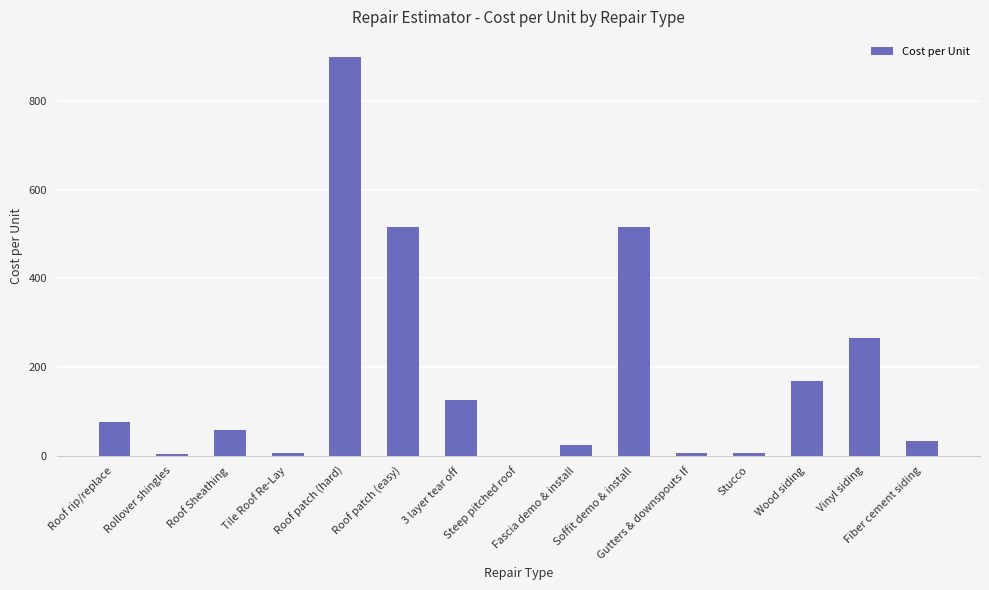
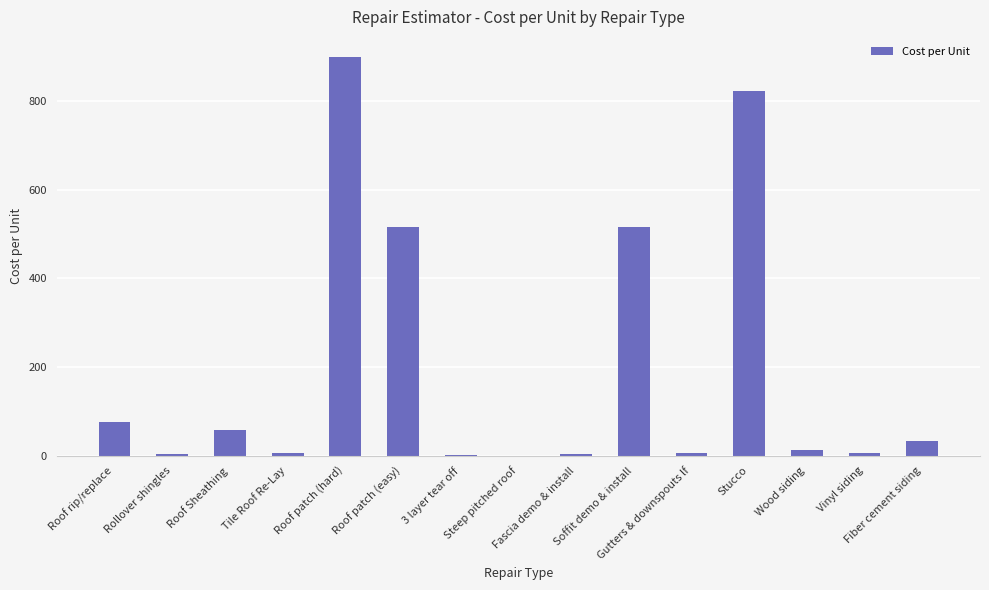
3 layer tear off: 130 -> 0
Fascia demo & install: 20 -> 0
Stucco: 10 -> 820
Wood siding: 170 -> 10
Vinyl siding: 270 -> 10
